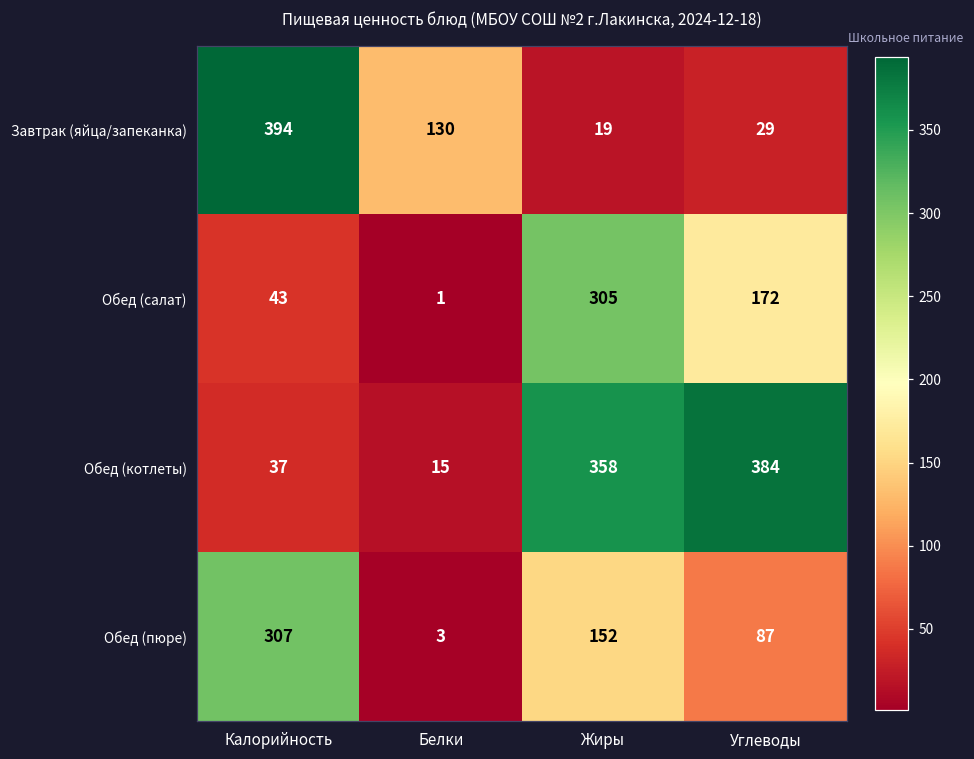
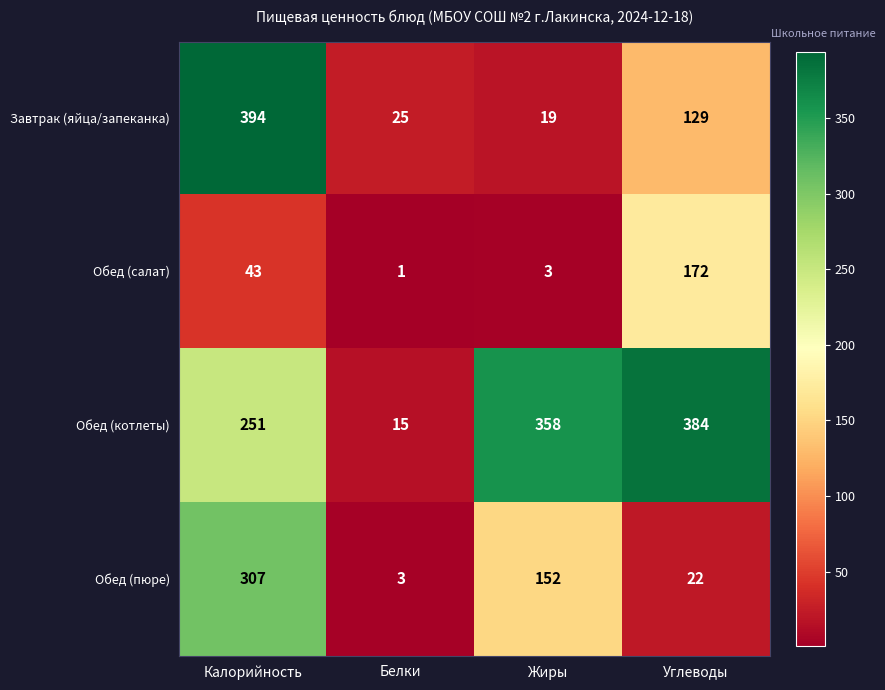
Завтрак (яйца/запеканка), Белки: 130 -> 25
Завтрак (яйца/запеканка), Углеводы: 29 -> 129
Обед (салат), Жиры: 305 -> 3
Обед (котлеты), Калорийность: 37 -> 251
Обед (пюре), Углеводы: 87 -> 22
